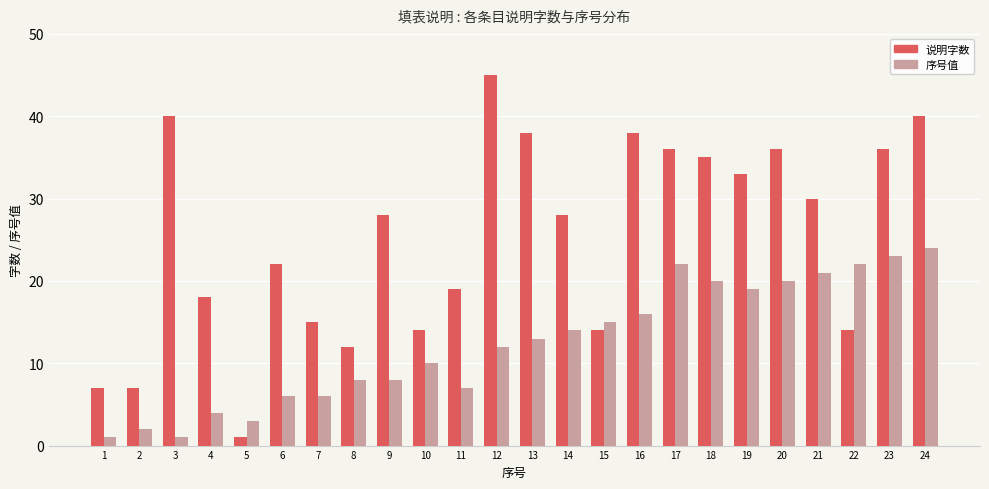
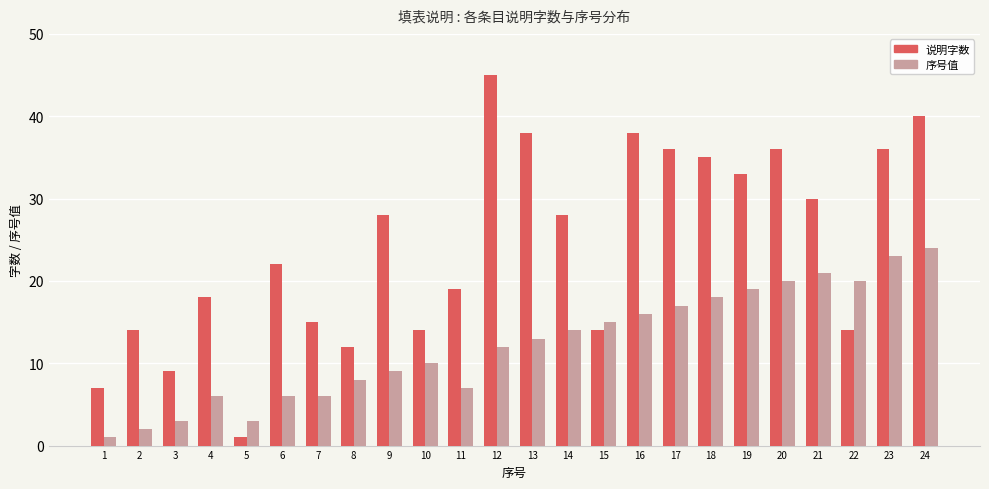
说明字数, 2: 7 -> 14
说明字数, 3: 40 -> 9
序号值, 3: 1 -> 3
序号值, 4: 4 -> 6
序号值, 9: 8 -> 9
序号值, 17: 22 -> 17
序号值, 18: 20 -> 18
序号值, 22: 22 -> 20
